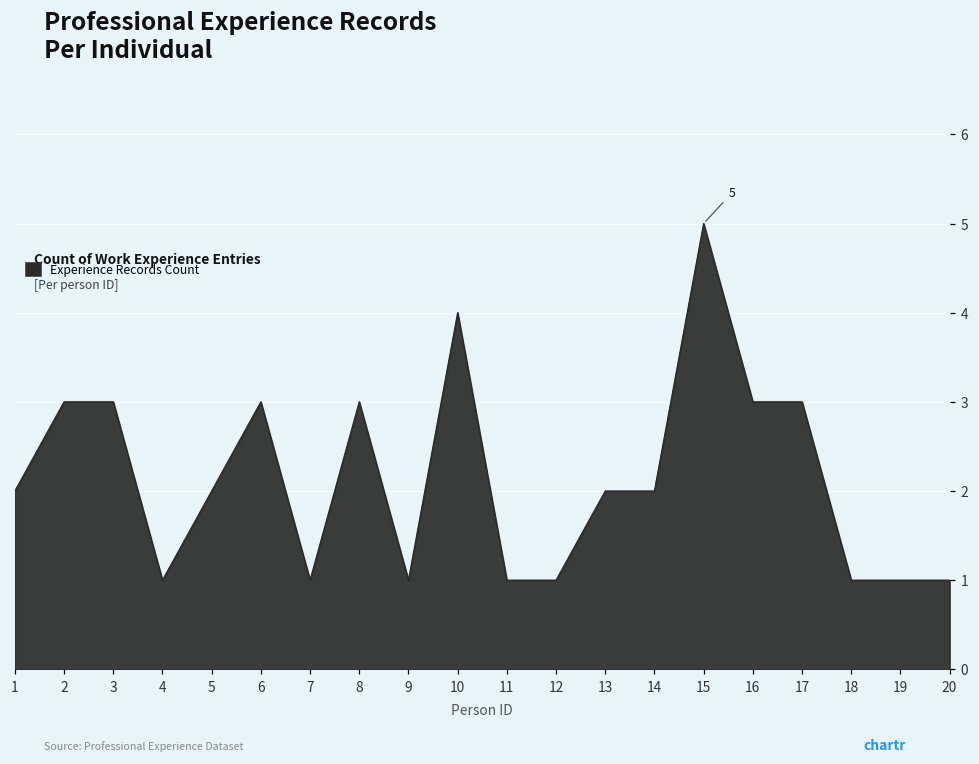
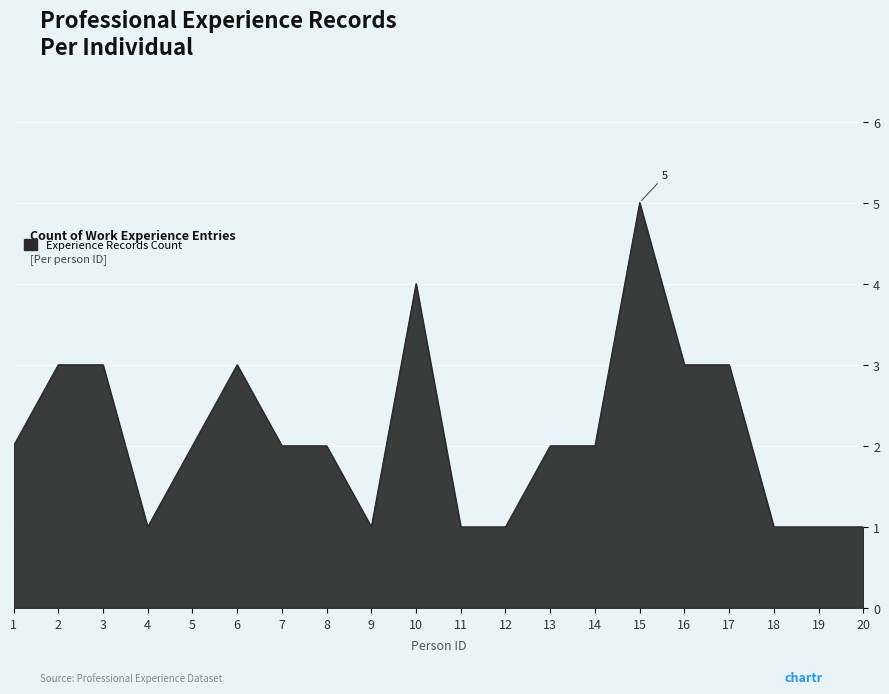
7: 1 -> 2
8: 3 -> 2
